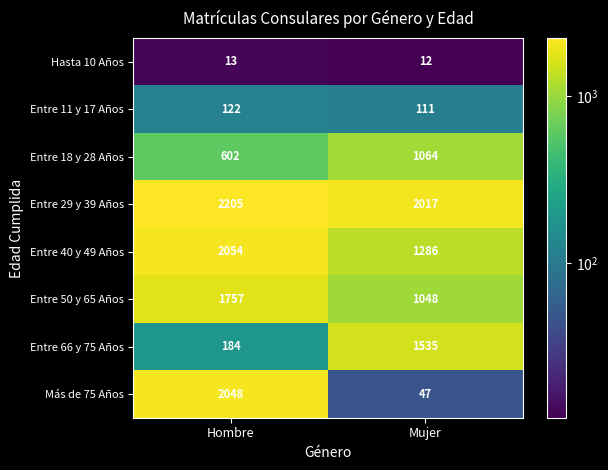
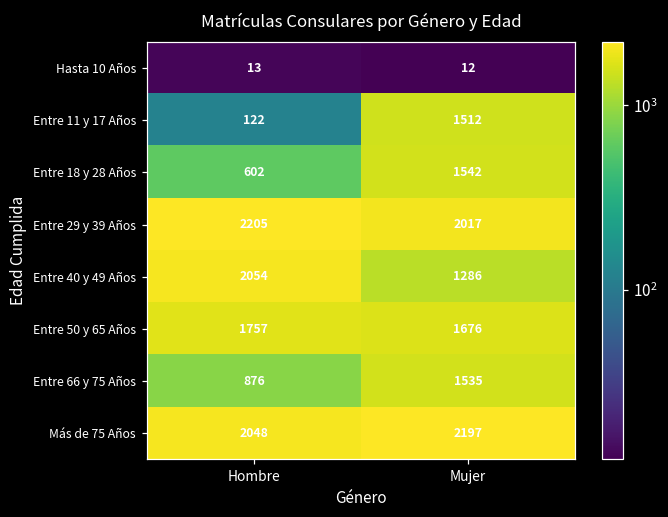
Entre 11 y 17 Años, Mujer: 111 -> 1512
Entre 18 y 28 Años, Mujer: 1064 -> 1542
Entre 50 y 65 Años, Mujer: 1048 -> 1676
Entre 66 y 75 Años, Hombre: 184 -> 876
Más de 75 Años, Mujer: 47 -> 2197
